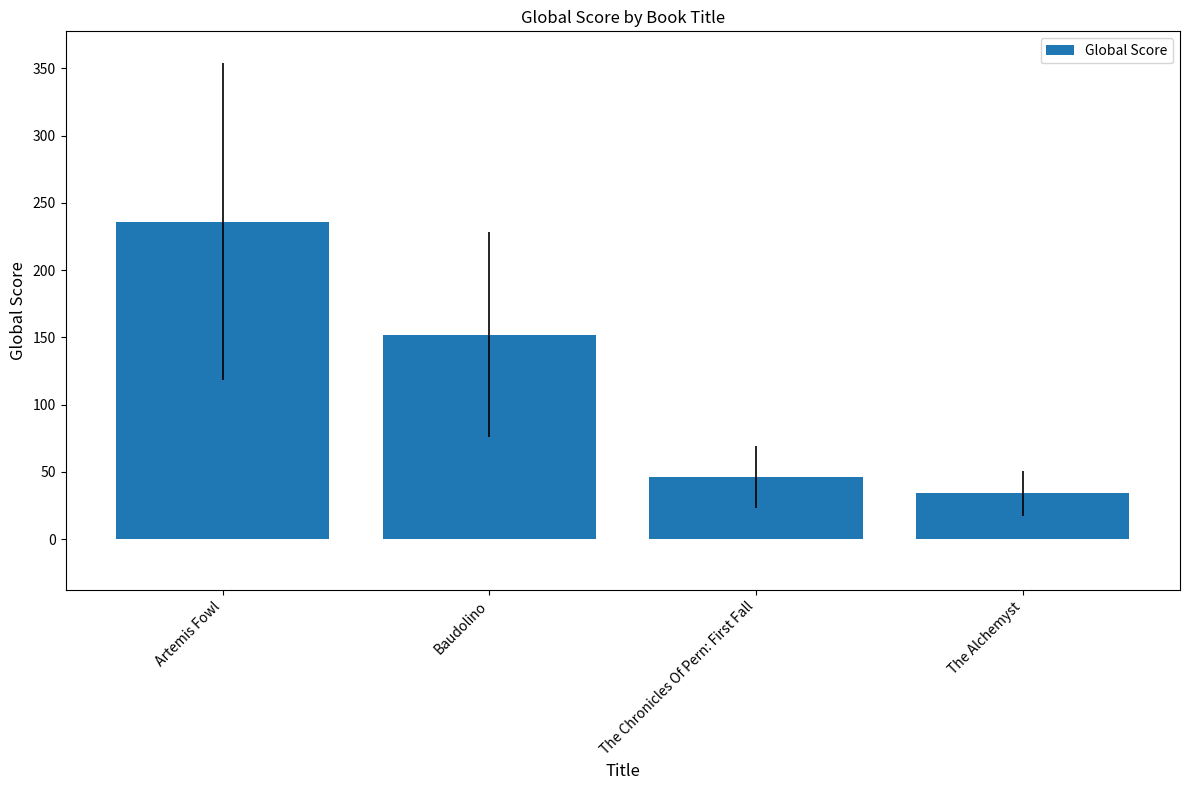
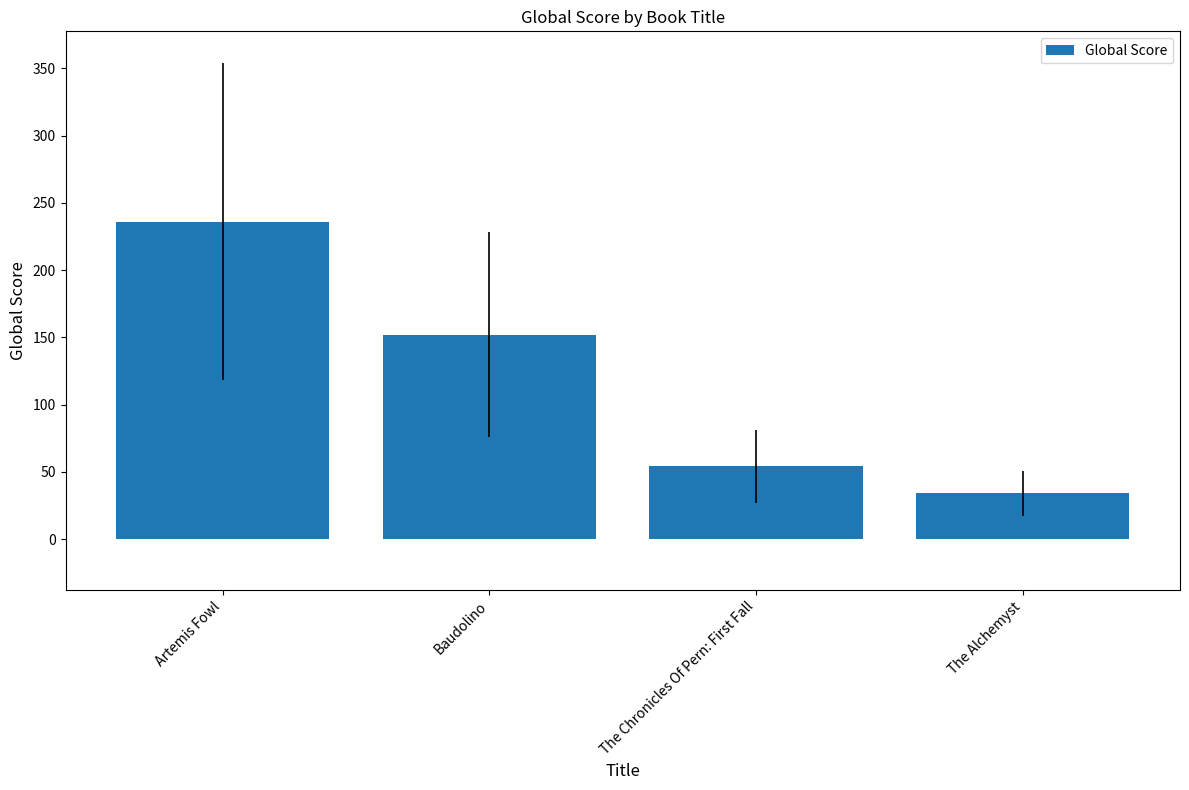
The Chronicles Of Pern: First Fall: 46 -> 54
